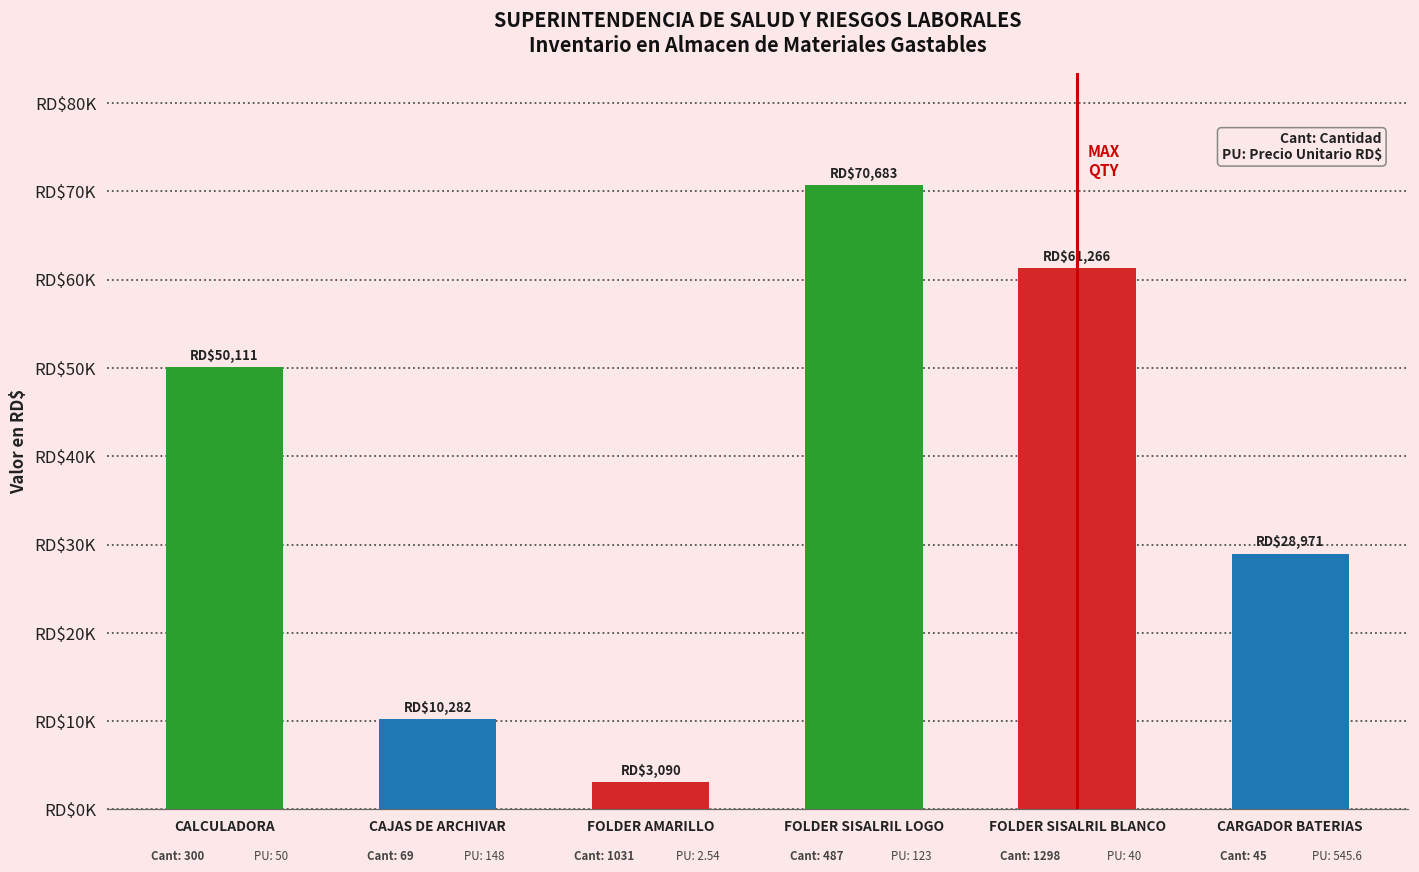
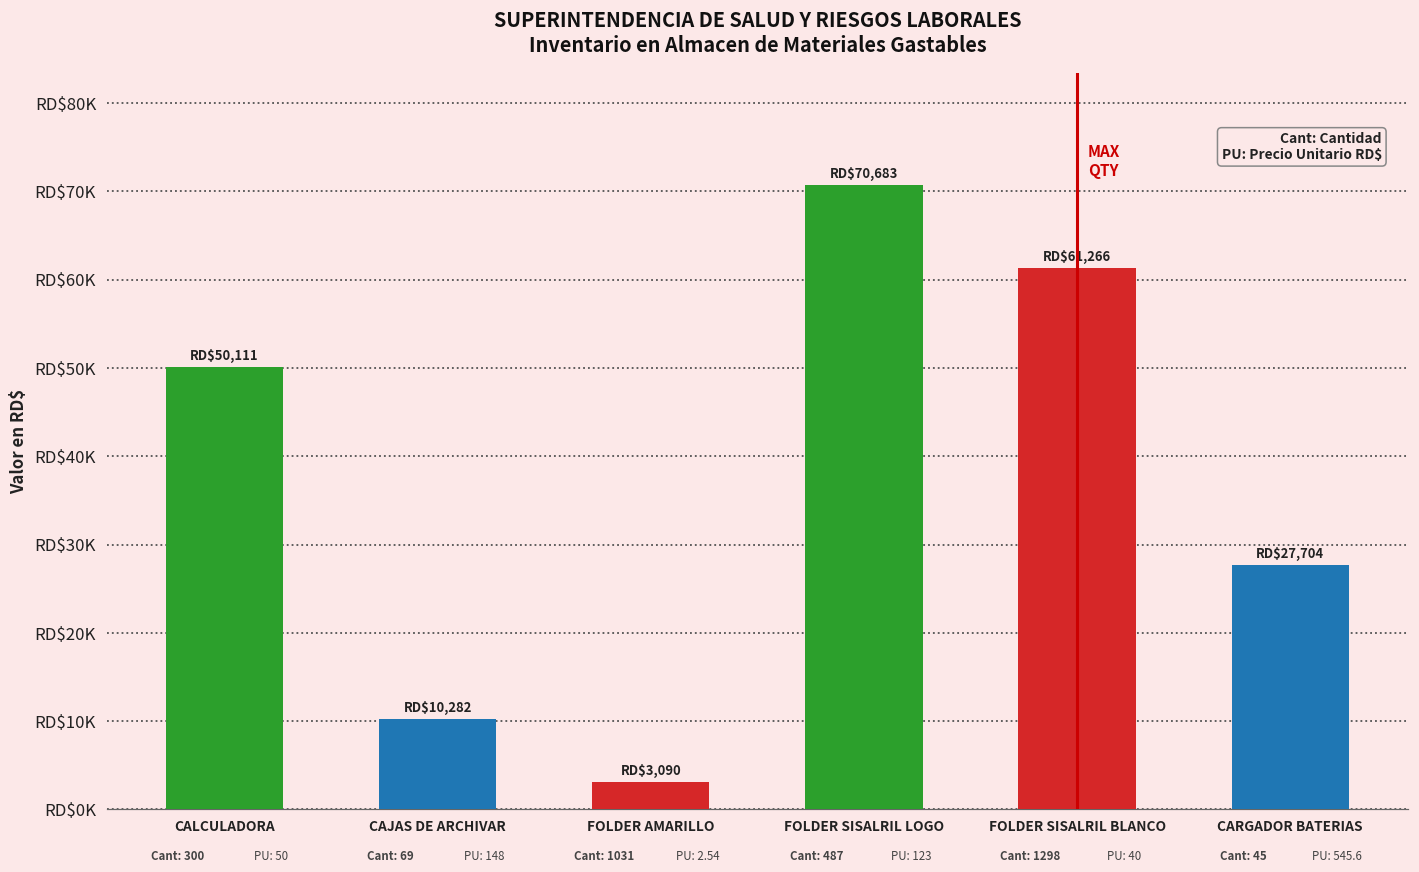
CARGADOR BATERIAS: $28,971 -> $27,704
